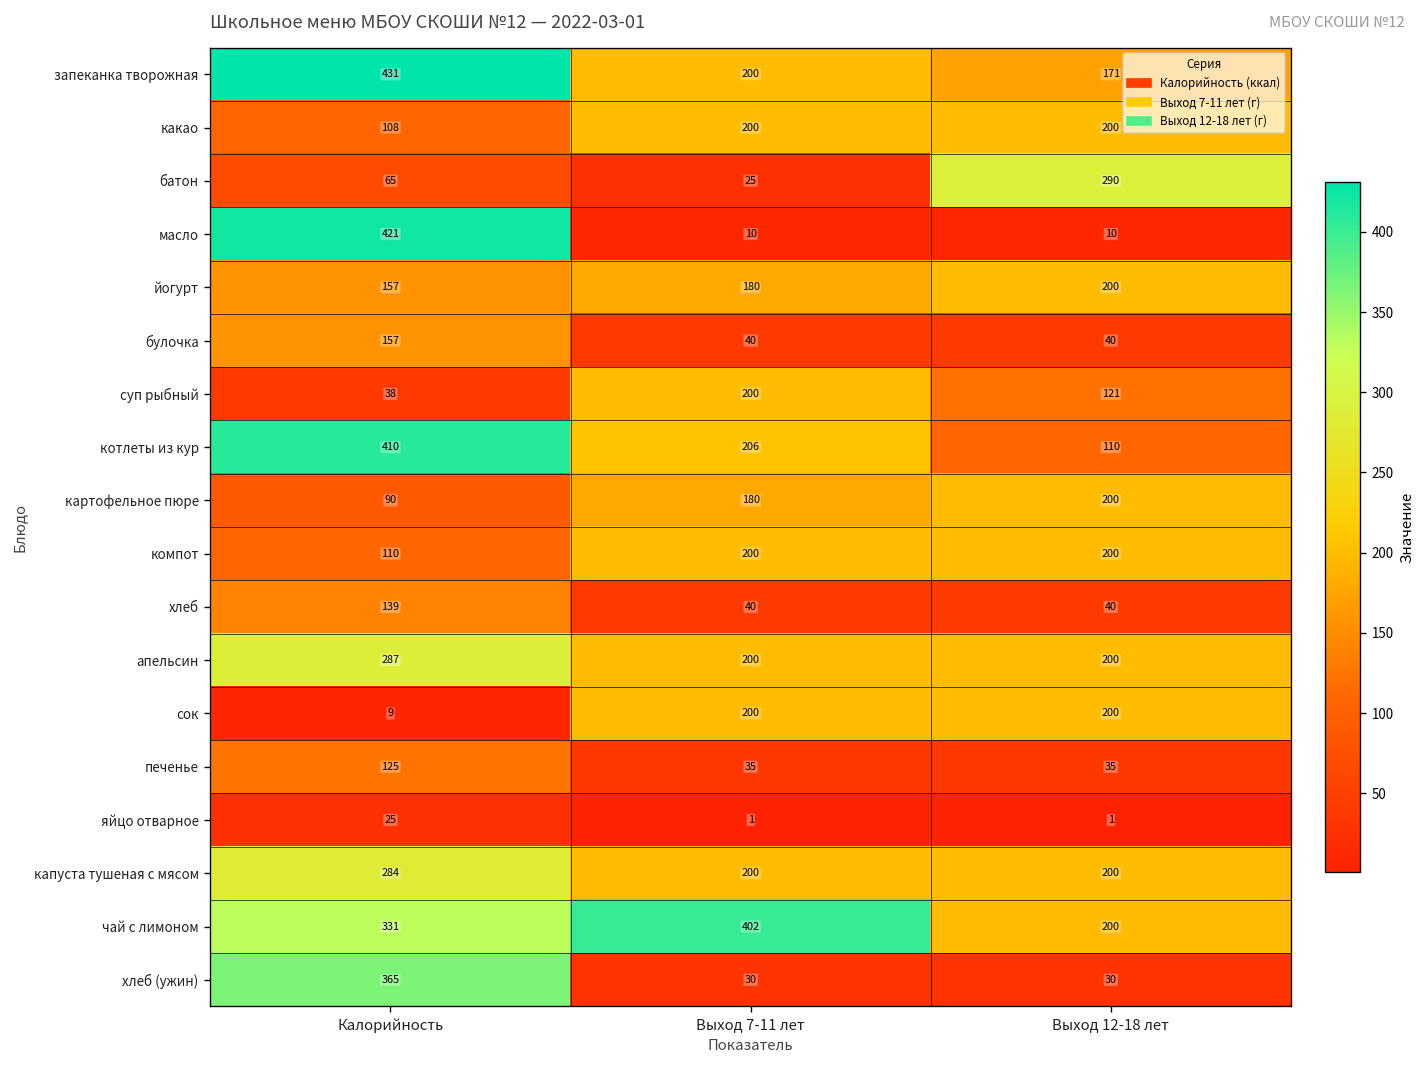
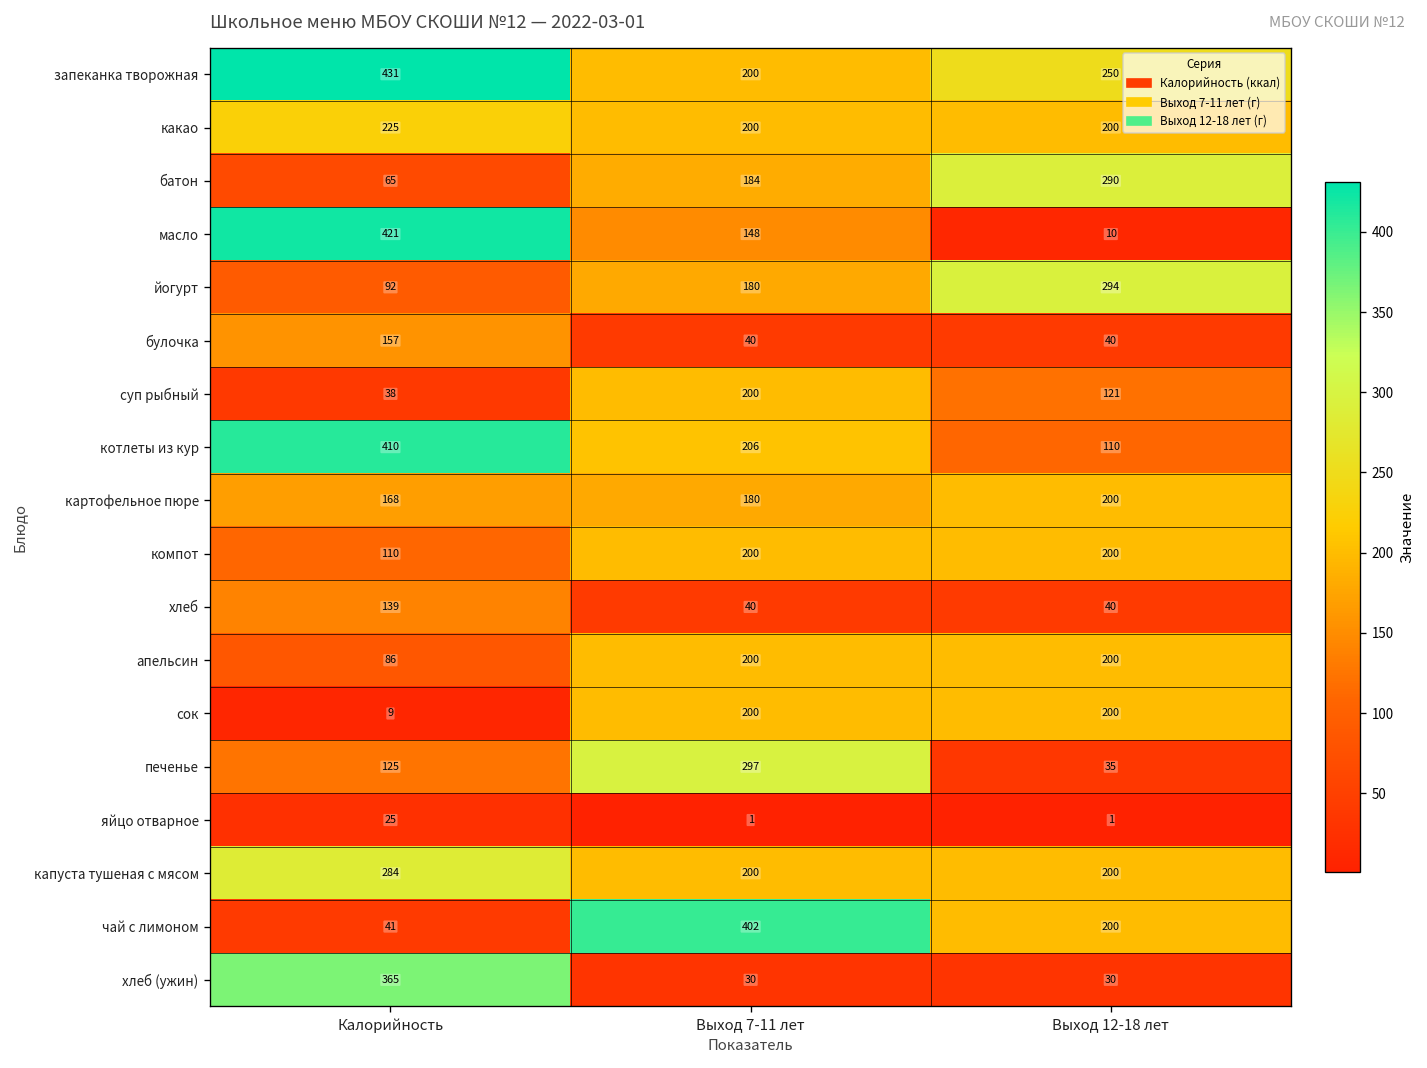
запеканка творожная, Выход 12-18 лет: 171 -> 250
какао, Калорийность: 108 -> 225
батон, Выход 7-11 лет: 25 -> 184
масло, Выход 7-11 лет: 10 -> 148
йогурт, Калорийность: 157 -> 92
йогурт, Выход 12-18 лет: 200 -> 294
картофельное пюре, Калорийность: 90 -> 168
апельсин, Калорийность: 287 -> 86
печенье, Выход 7-11 лет: 35 -> 297
чай с лимоном, Калорийность: 331 -> 41
